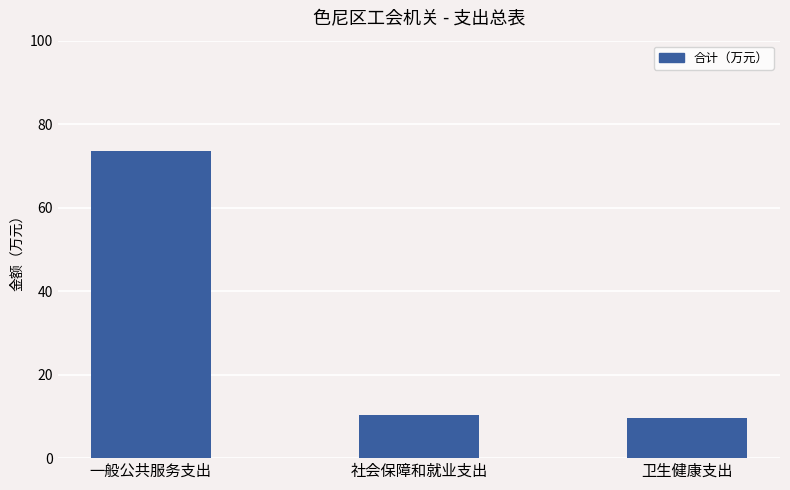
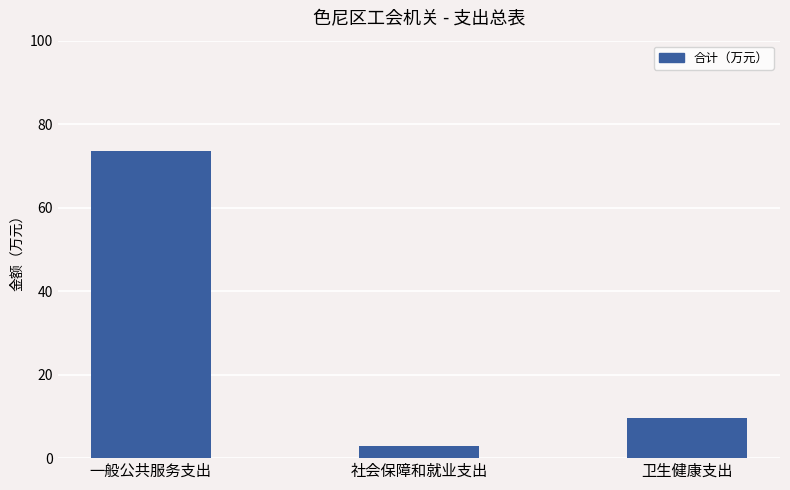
社会保障和就业支出: 10 -> 3
